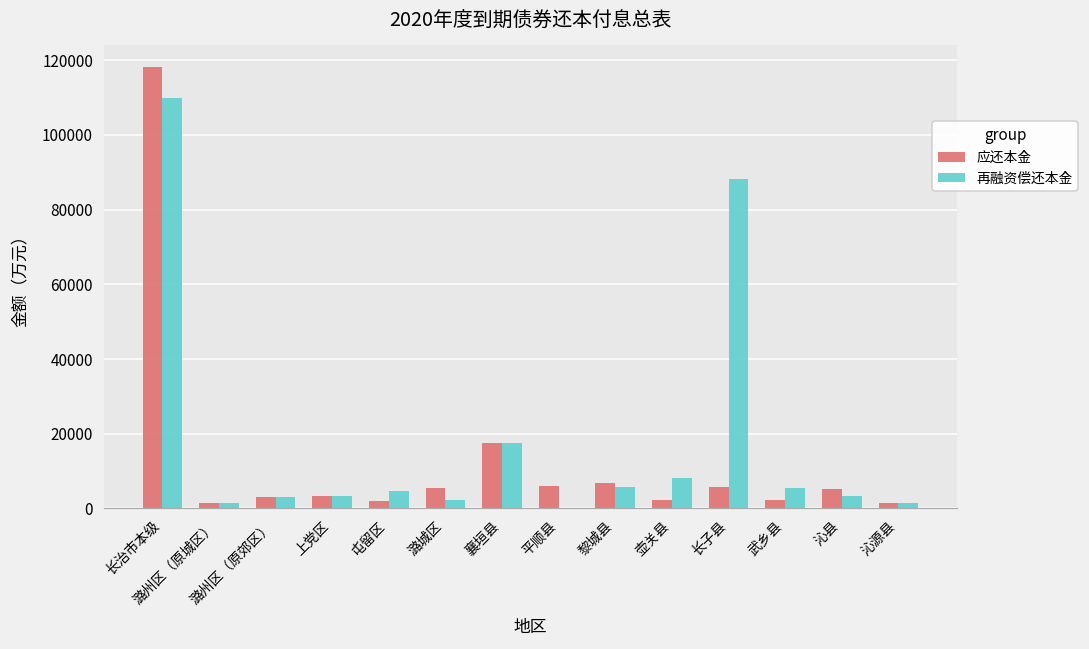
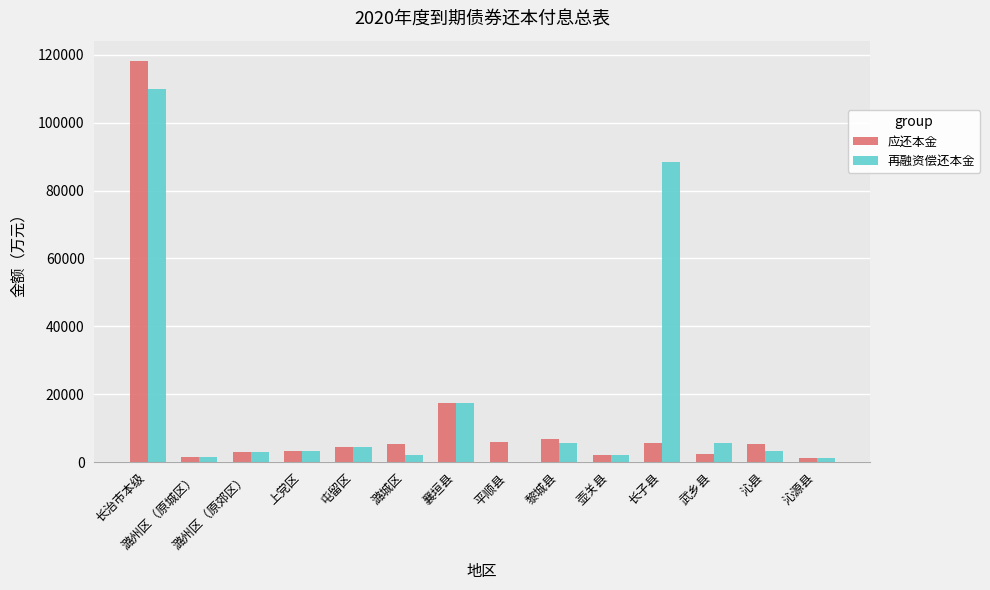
应还本金, 屯留区: 2000 -> 5000
再融资偿还本金, 壶关县: 8000 -> 2000
